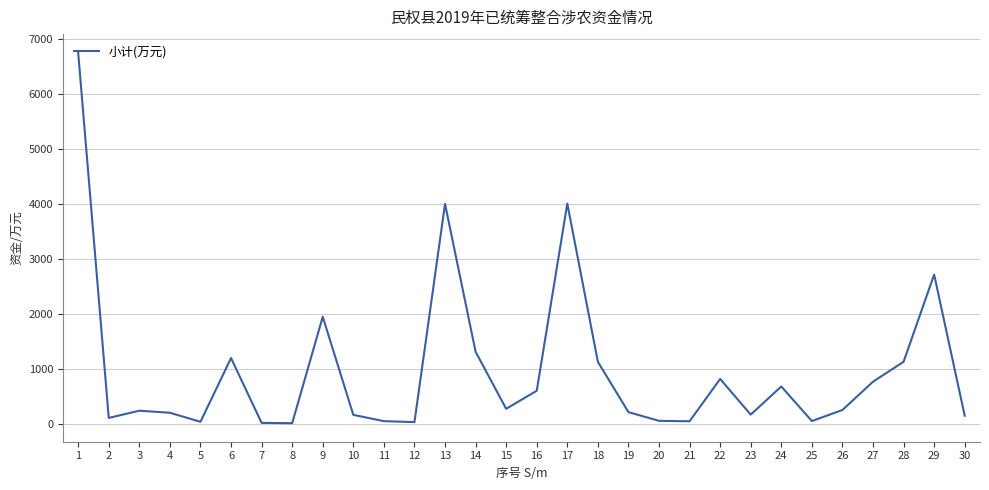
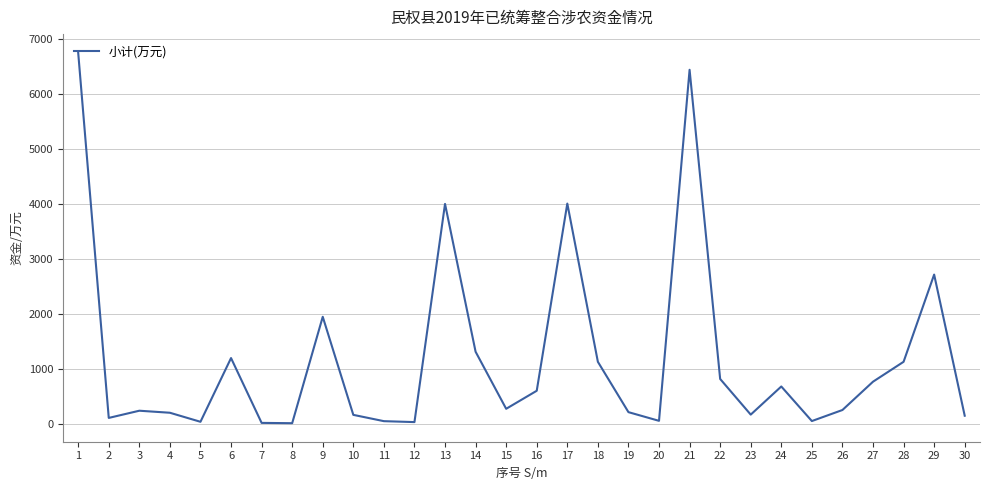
21: 0 -> 6400
